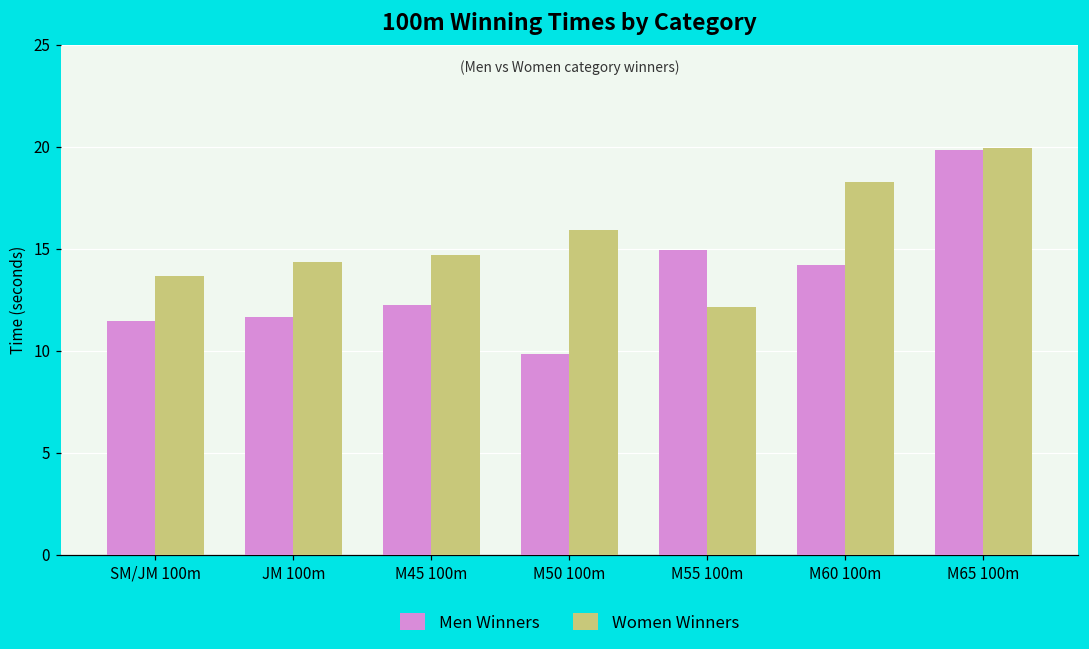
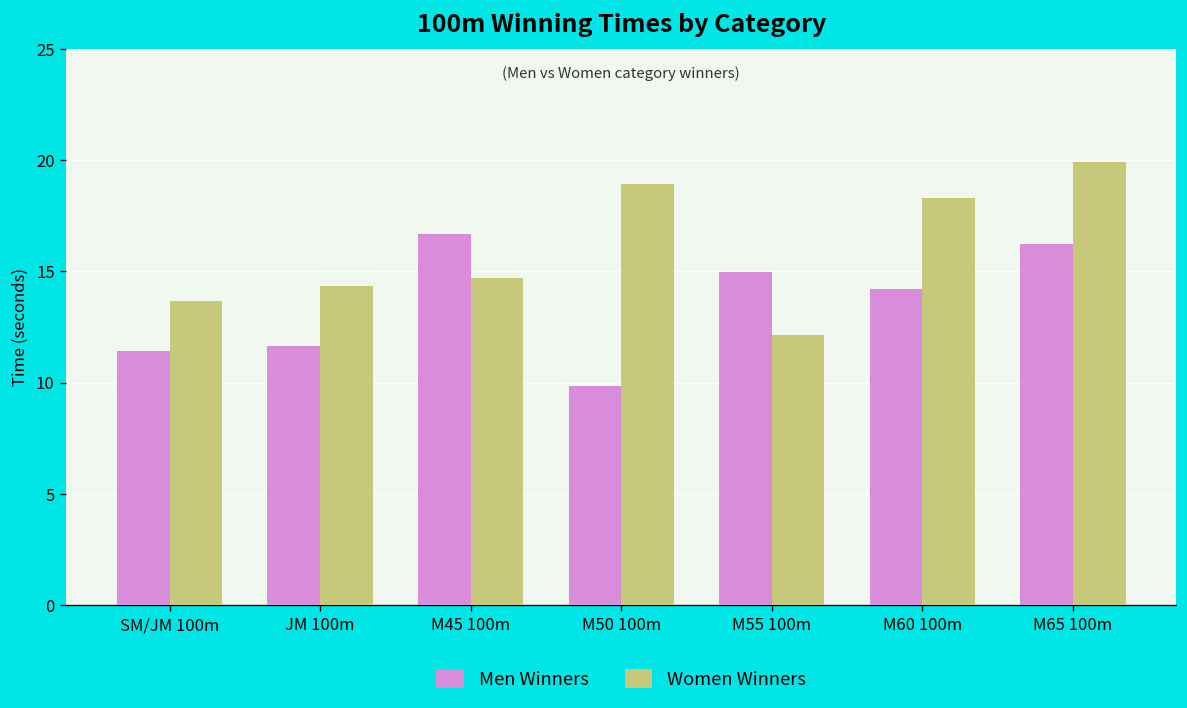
Men Winners, M45 100m: 12.3 -> 16.7
Women Winners, M50 100m: 15.9 -> 18.9
Men Winners, M65 100m: 19.9 -> 16.2
